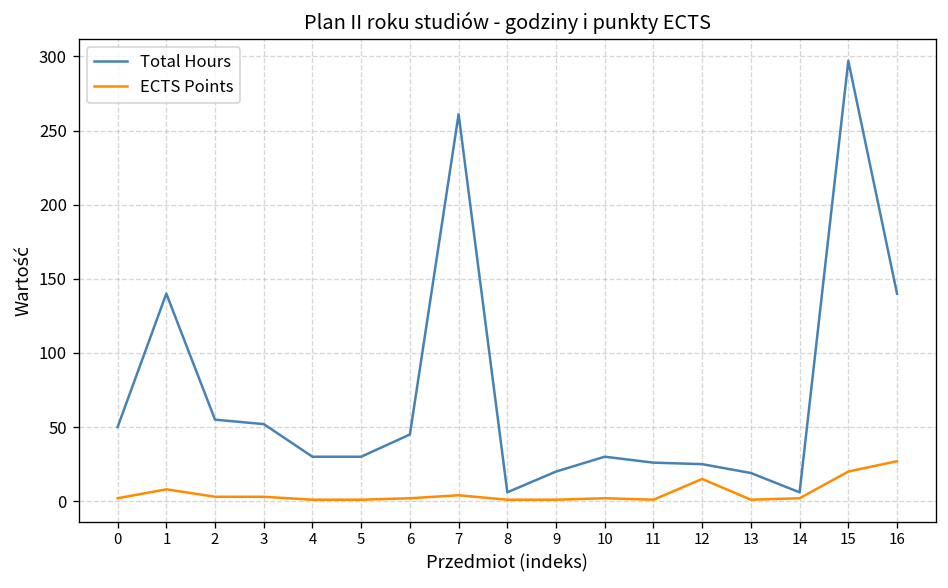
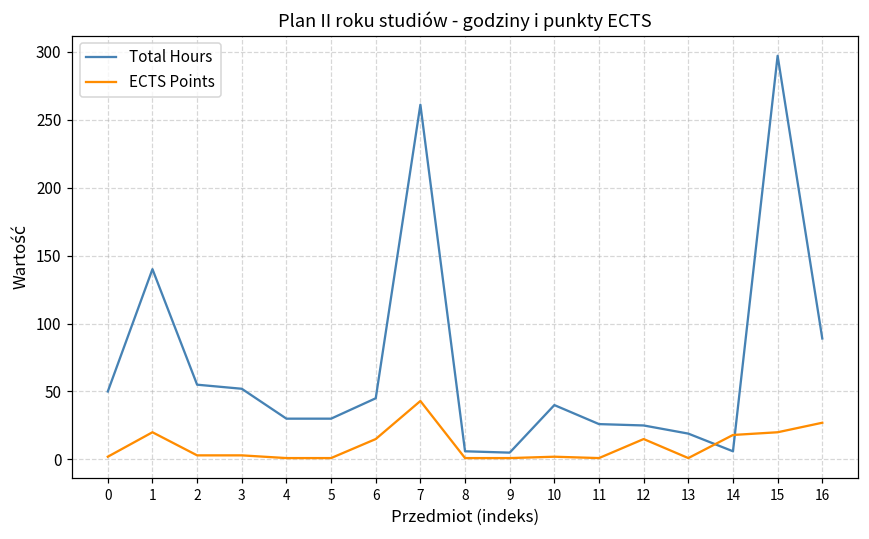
ECTS Points, 1: 8 -> 20
ECTS Points, 6: 2 -> 15
ECTS Points, 7: 4 -> 43
Total Hours, 9: 20 -> 5
Total Hours, 10: 30 -> 40
ECTS Points, 14: 2 -> 18
Total Hours, 16: 140 -> 89
